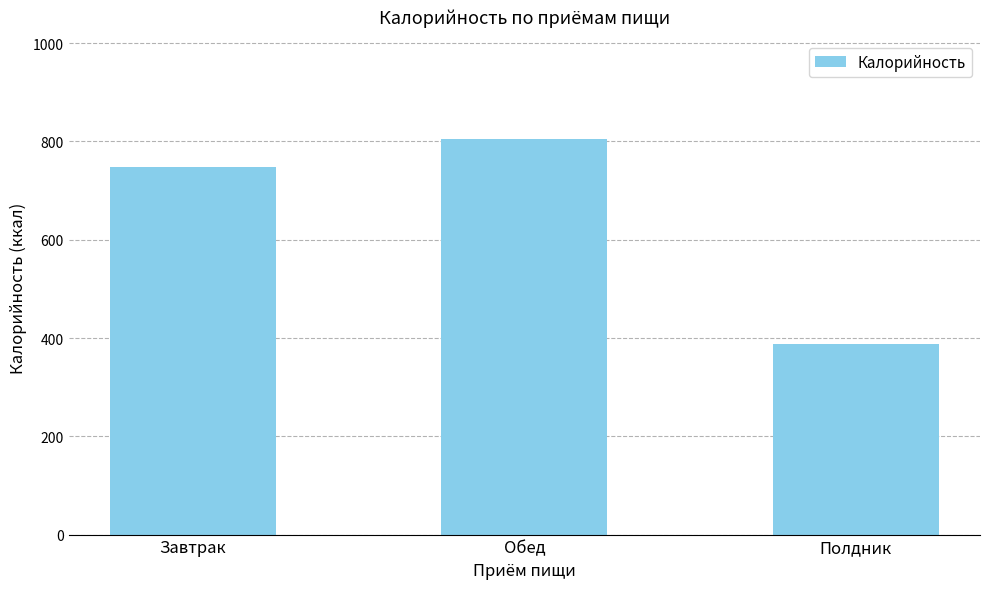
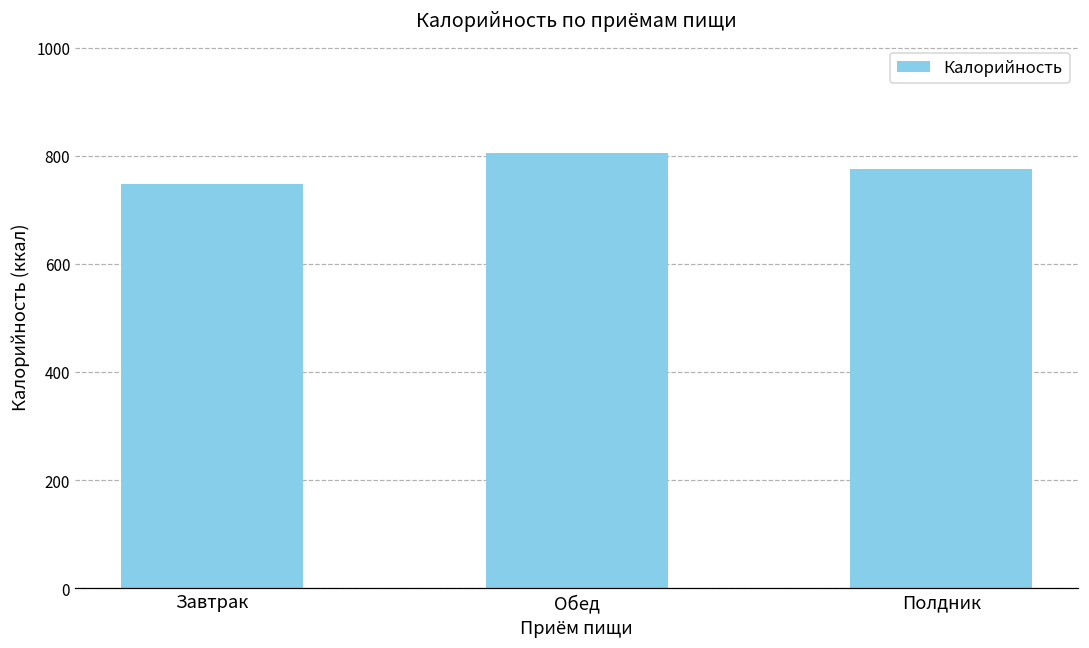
Полдник: 390 -> 770
